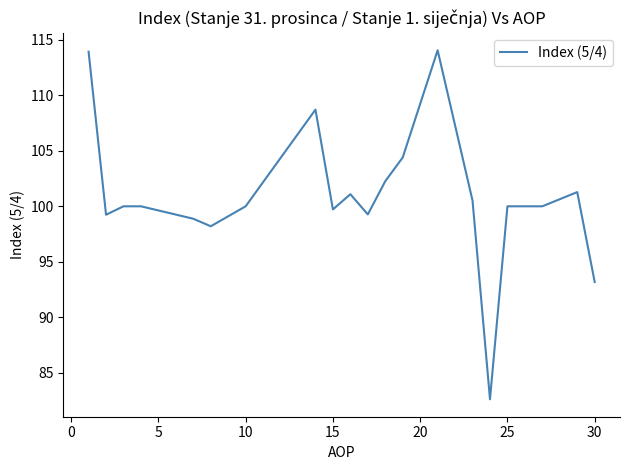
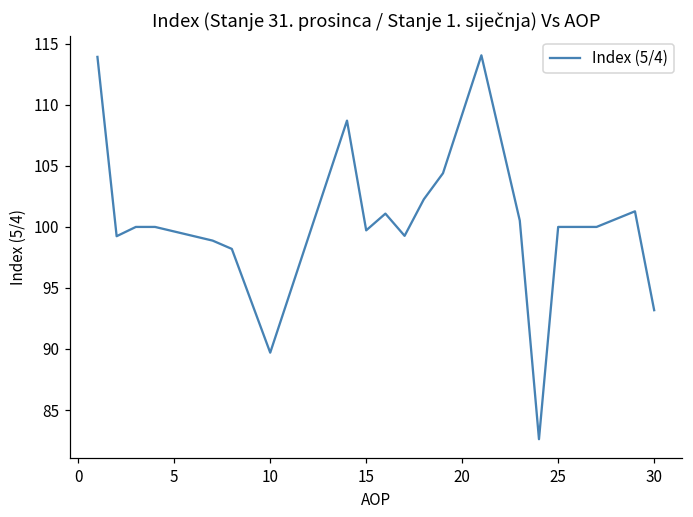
10: 100.0 -> 89.7
